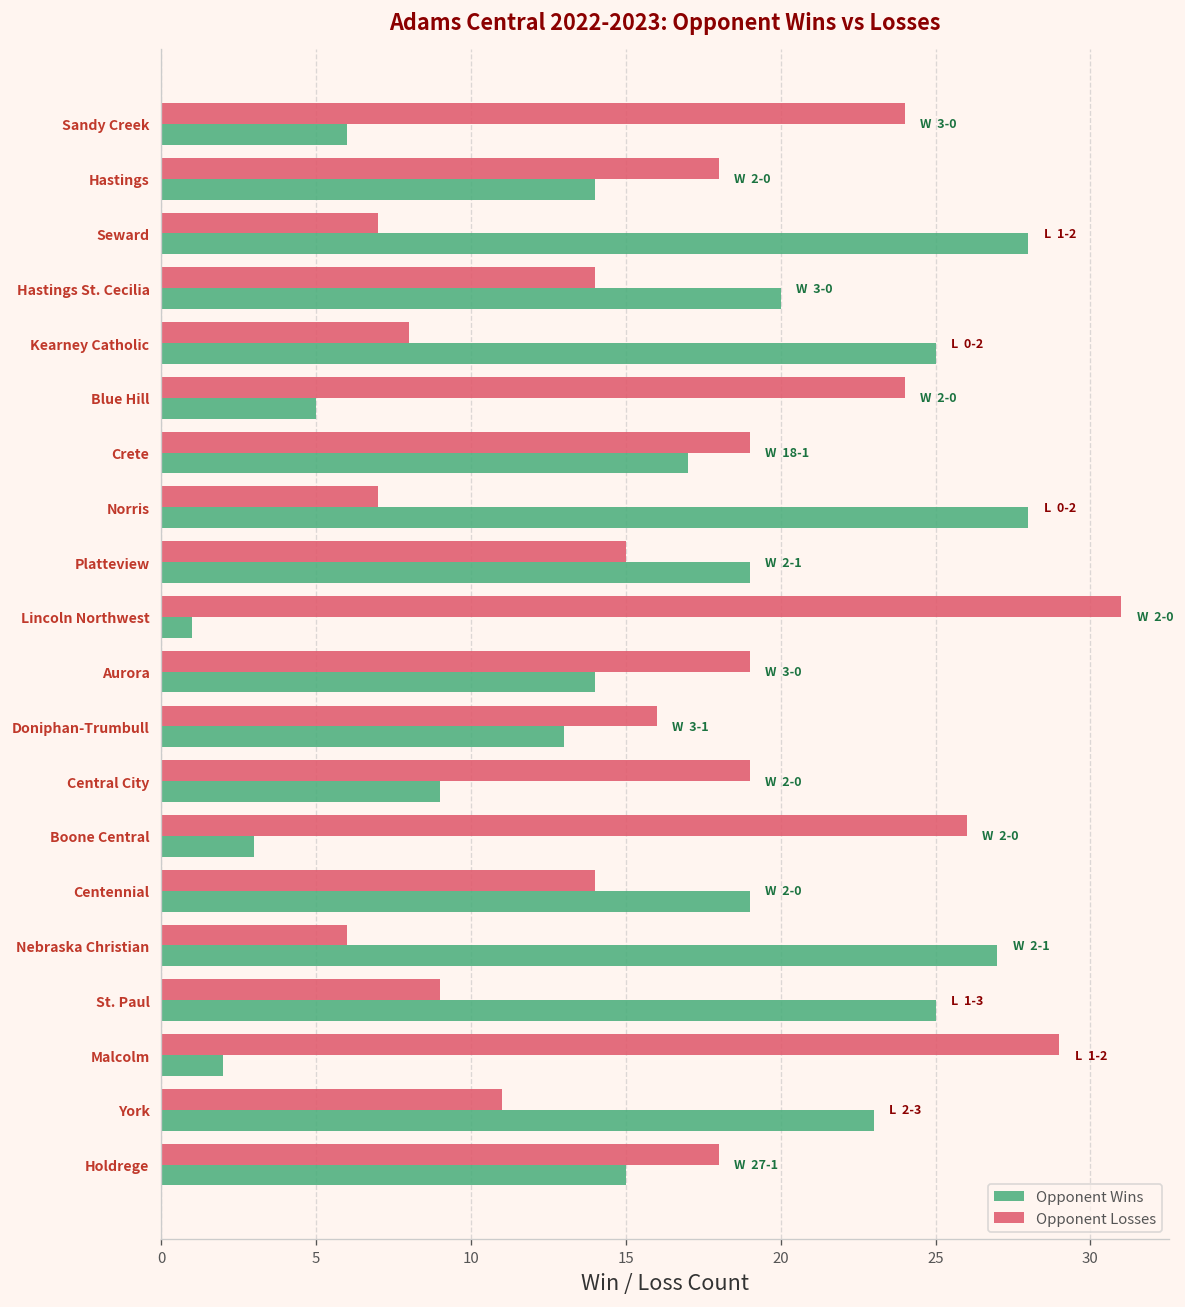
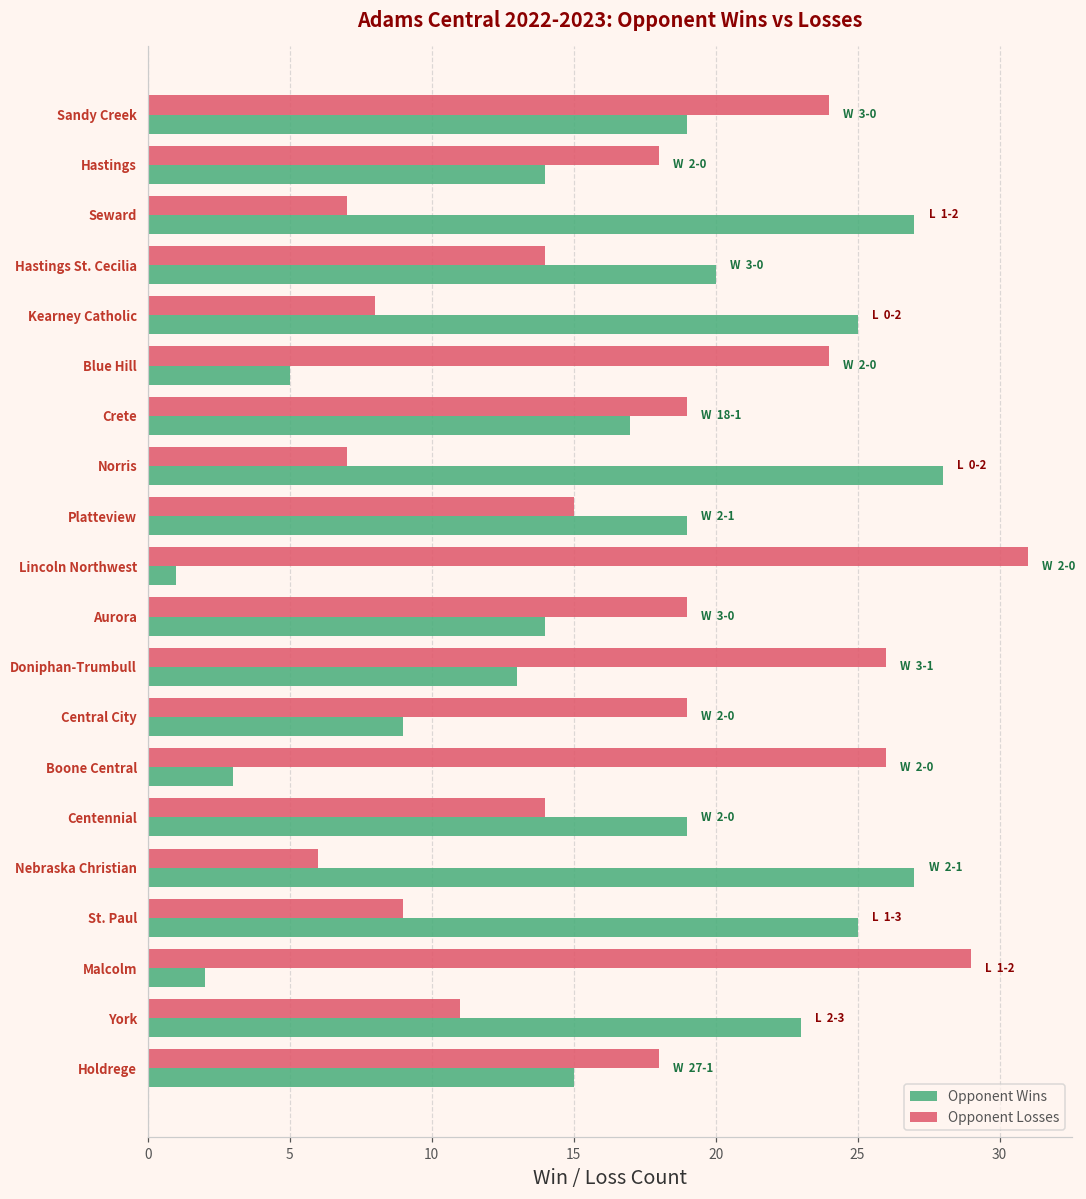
Opponent Wins, Sandy Creek: 6 -> 19
Opponent Wins, Seward: 28 -> 27
Opponent Losses, Doniphan-Trumbull: 16 -> 26
